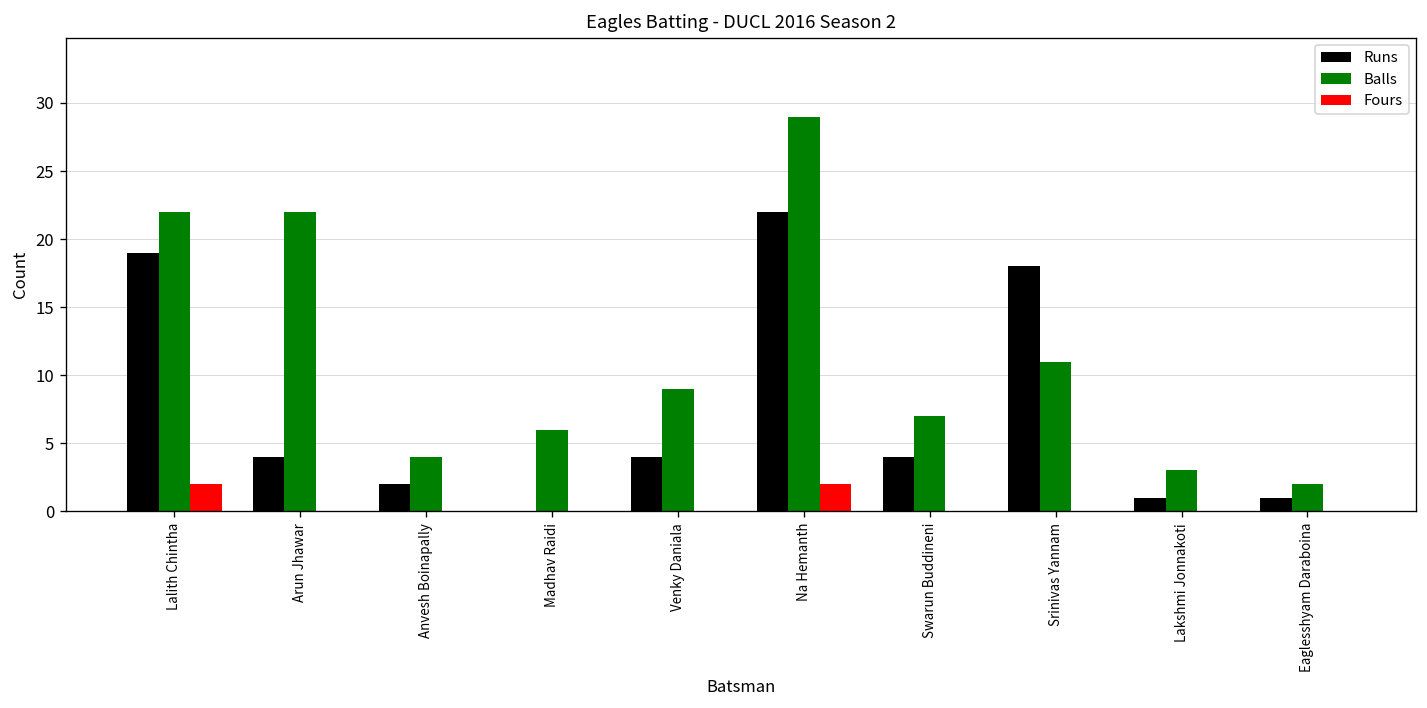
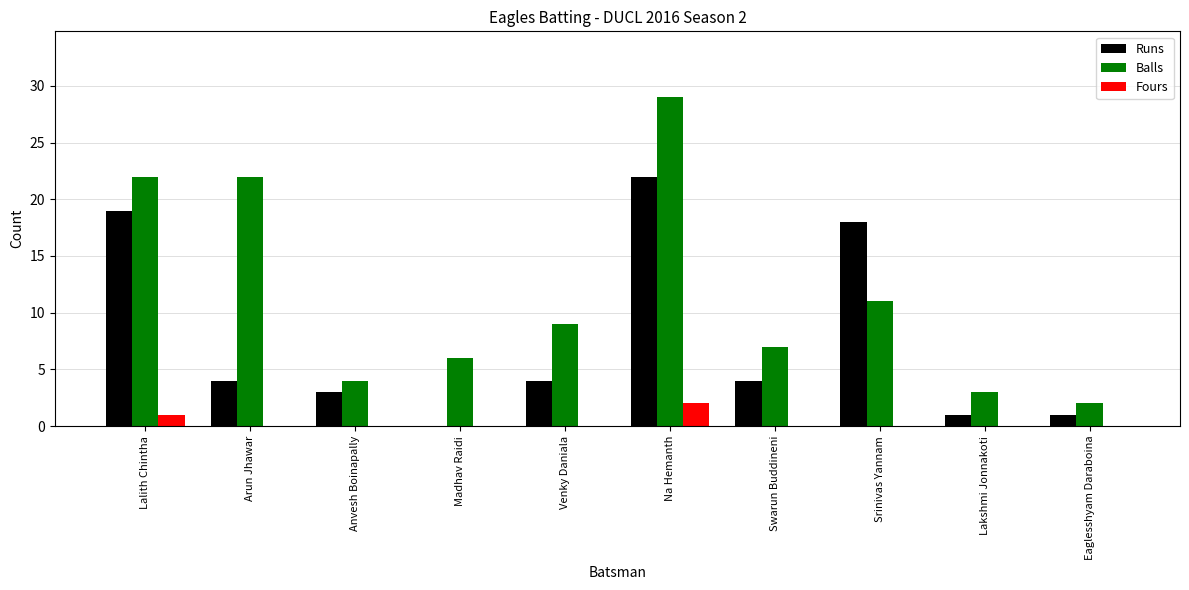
Fours, Lalith Chintha: 2 -> 1
Runs, Anvesh Boinapally: 2 -> 3
